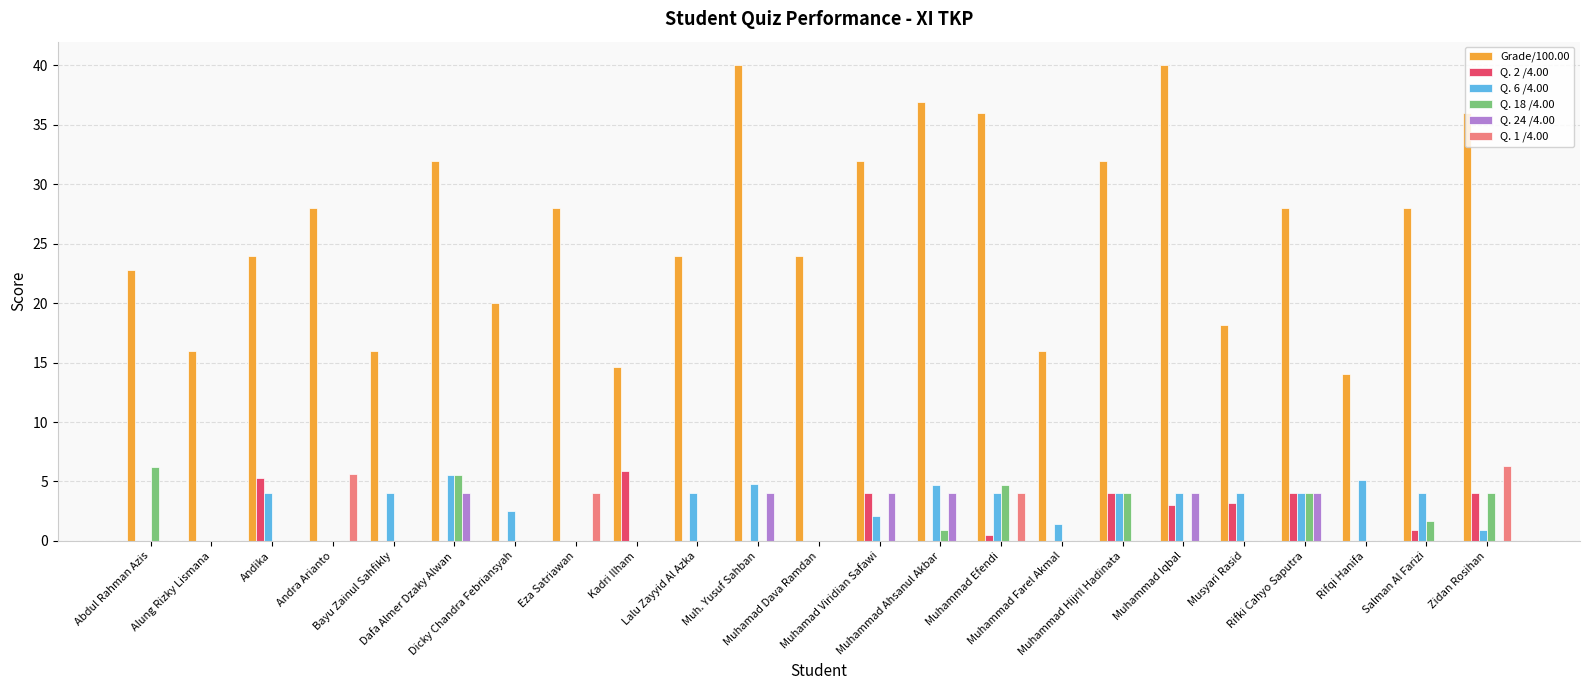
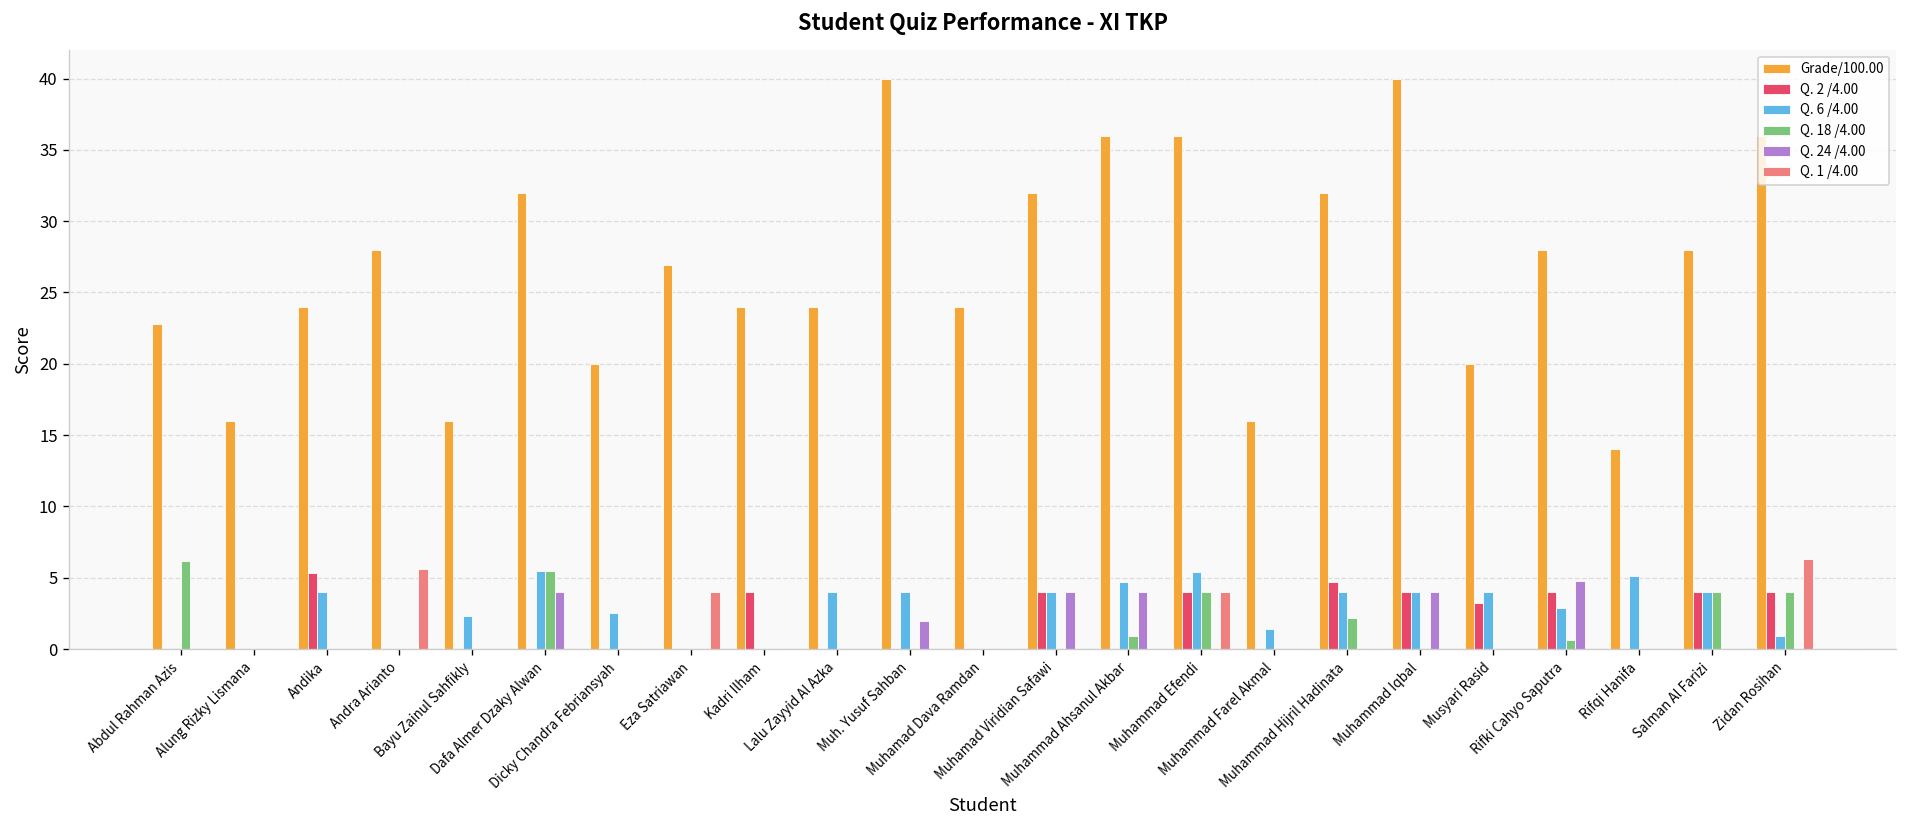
Q. 6 /4.00, Bayu Zainul Sahfikly: 4.0 -> 2.3
Grade/100.00, Eza Satriawan: 28.0 -> 26.9
Grade/100.00, Kadri Ilham: 14.6 -> 24.0
Q. 2 /4.00, Kadri Ilham: 5.9 -> 4.0
Q. 6 /4.00, Muh. Yusuf Sahban: 4.8 -> 4.0
Q. 24 /4.00, Muh. Yusuf Sahban: 4 -> 2
Q. 6 /4.00, Muhamad Viridian Safawi: 2.1 -> 4.0
Grade/100.00, Muhammad Ahsanul Akbar: 36.9 -> 36.0
Q. 2 /4.00, Muhammad Efendi: 0.5 -> 4.0
Q. 6 /4.00, Muhammad Efendi: 4.0 -> 5.4
Q. 18 /4.00, Muhammad Efendi: 4.7 -> 4.0
Q. 2 /4.00, Muhammad Hijril Hadinata: 4.0 -> 4.7
Q. 18 /4.00, Muhammad Hijril Hadinata: 4.0 -> 2.2
Q. 2 /4.00, Muhammad Iqbal: 3 -> 4
Grade/100.00, Musyari Rasid: 18.2 -> 20.0
Q. 6 /4.00, Rifki Cahyo Saputra: 4.0 -> 2.9
Q. 18 /4.00, Rifki Cahyo Saputra: 4.0 -> 0.6
Q. 24 /4.00, Rifki Cahyo Saputra: 4.0 -> 4.8
Q. 2 /4.00, Salman Al Farizi: 0.9 -> 4.0
Q. 18 /4.00, Salman Al Farizi: 1.7 -> 4.0
